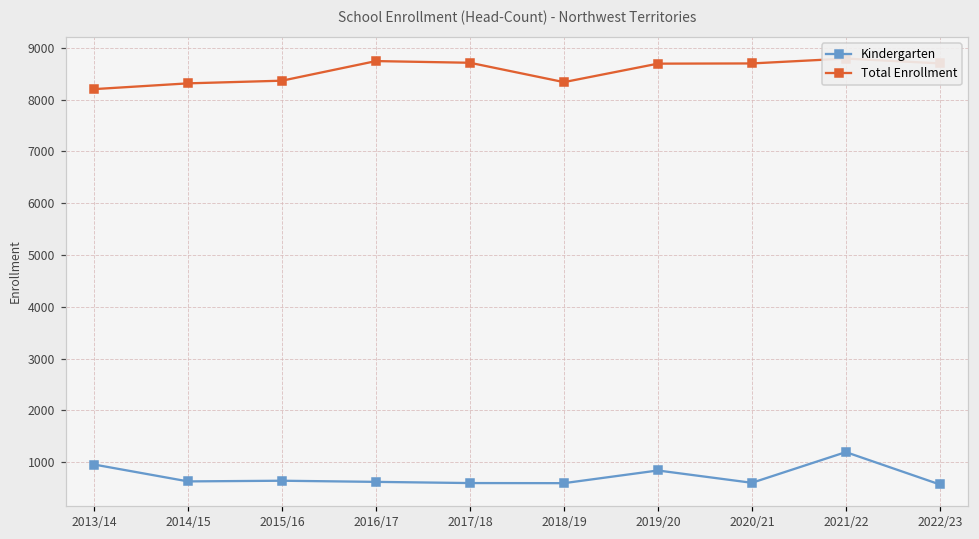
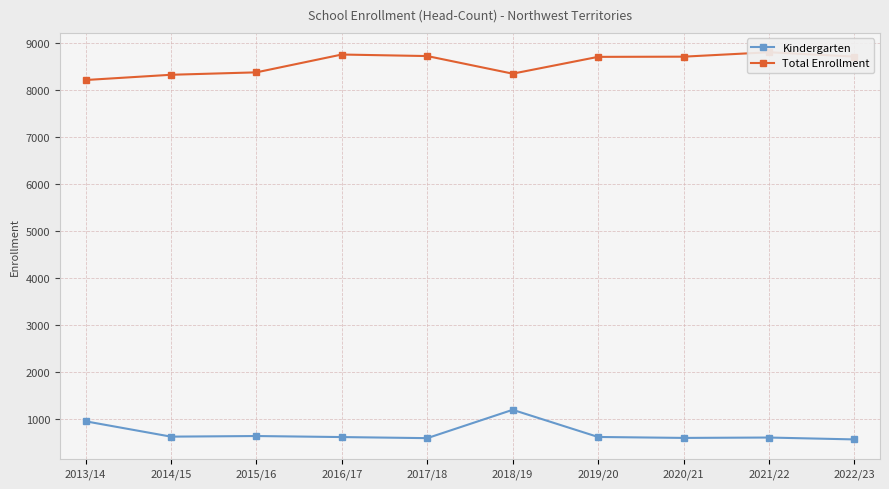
Kindergarten, 2018/19: 600 -> 1200
Kindergarten, 2019/20: 800 -> 600
Kindergarten, 2021/22: 1200 -> 600
